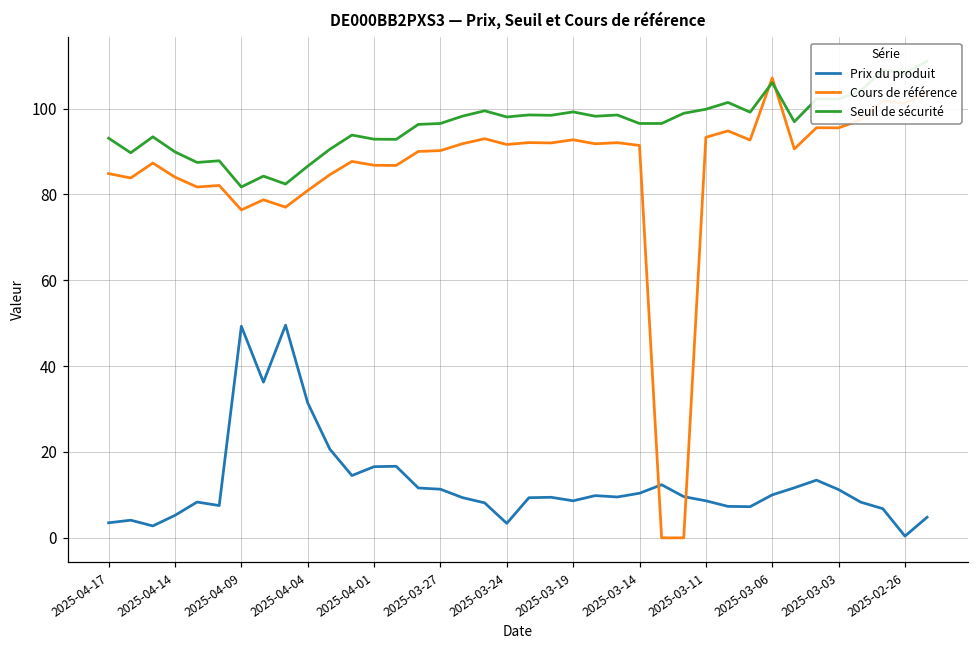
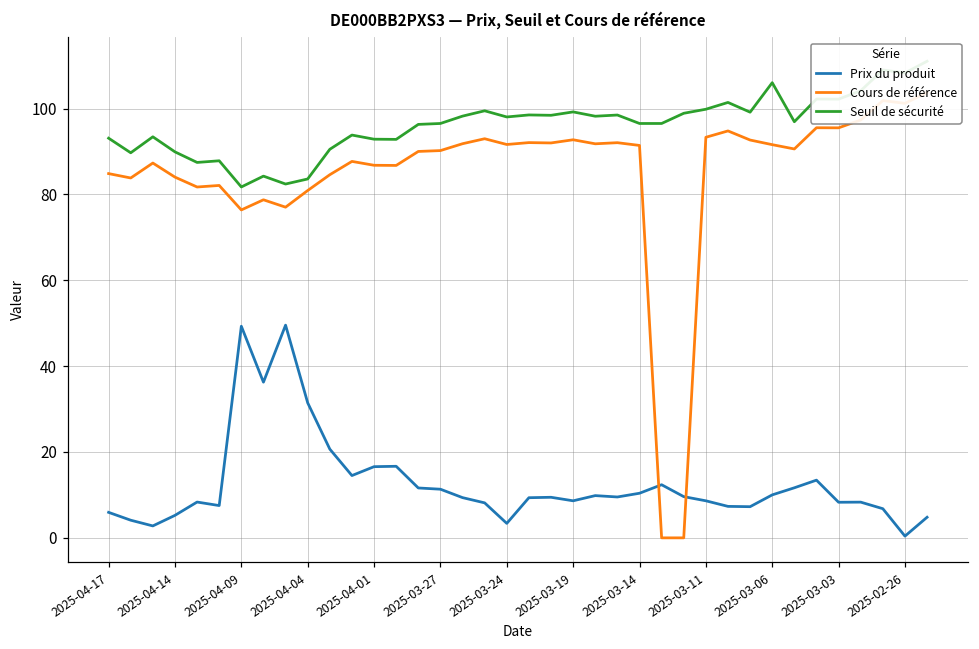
Prix du produit, 2025-04-17: 4 -> 6
Seuil de sécurité, 2025-04-04: 87 -> 84
Cours de référence, 2025-03-06: 107 -> 92
Prix du produit, 2025-03-03: 11 -> 8
